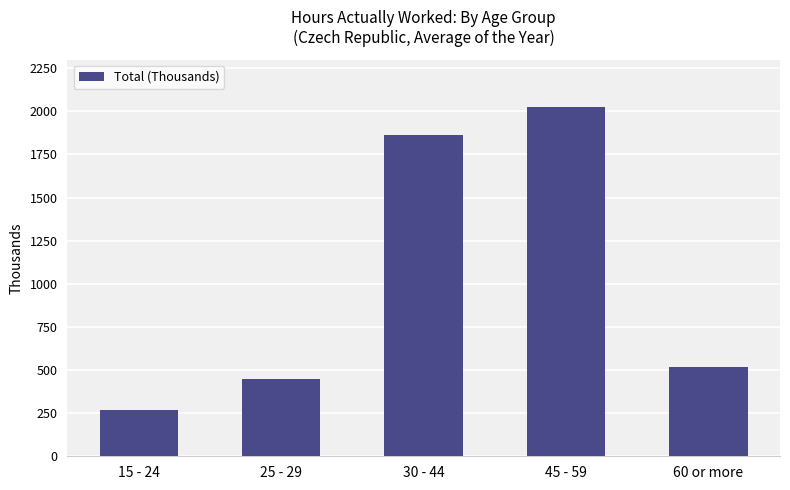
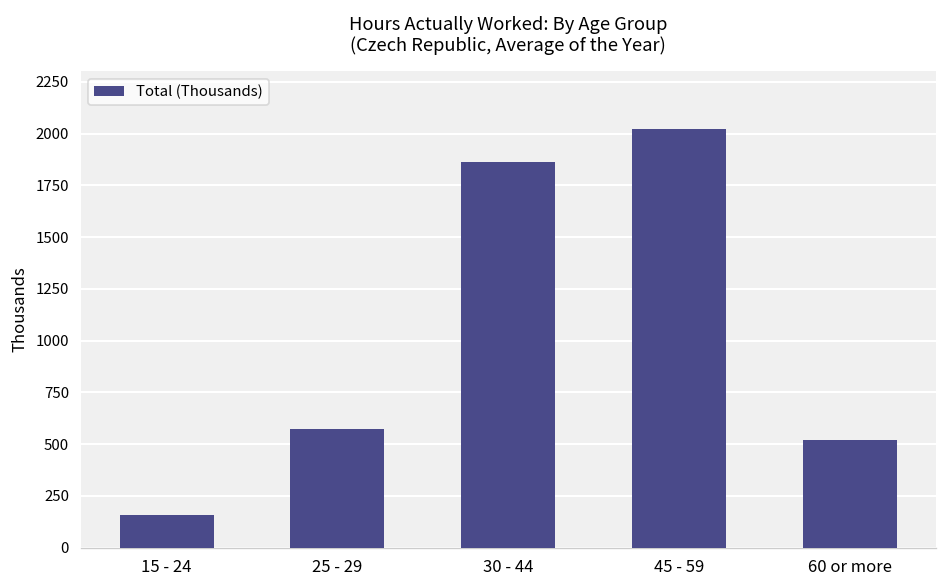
15 - 24: 270 -> 160
25 - 29: 450 -> 570
